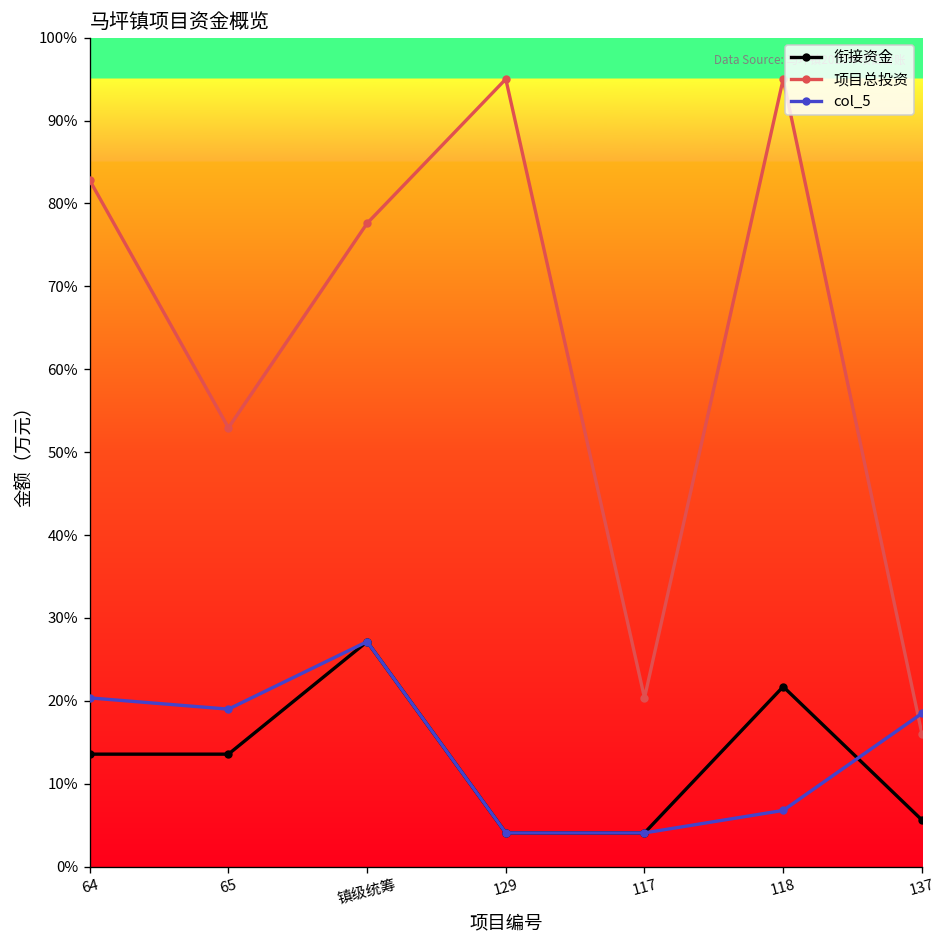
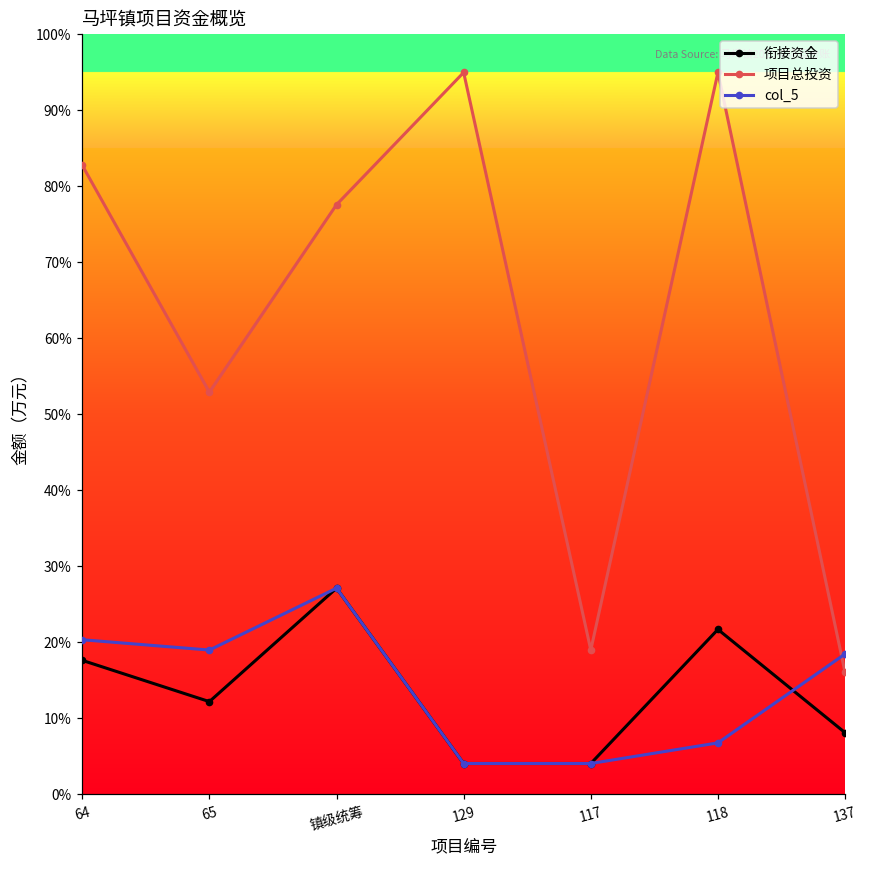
衔接资金, 64: 14% -> 18%
衔接资金, 65: 14% -> 12%
项目总投资, 117: 20% -> 19%
衔接资金, 137: 6% -> 8%
